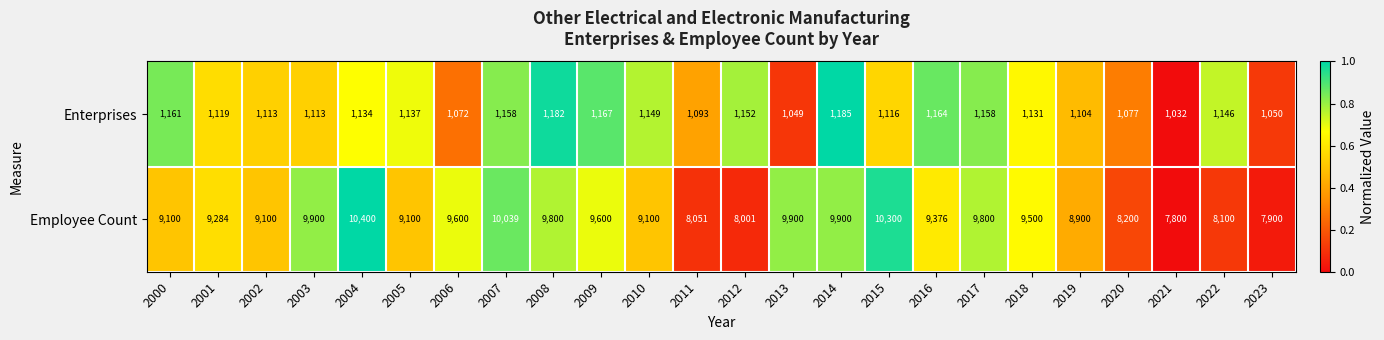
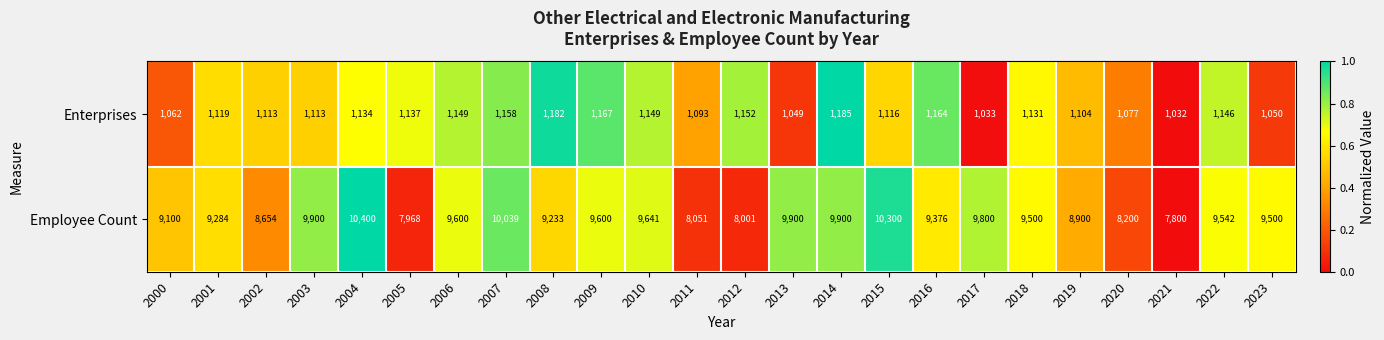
Enterprises, 2000: 1,161 -> 1,062
Enterprises, 2006: 1,072 -> 1,149
Enterprises, 2017: 1,158 -> 1,033
Employee Count, 2002: 9,100 -> 8,654
Employee Count, 2005: 9,100 -> 7,968
Employee Count, 2008: 9,800 -> 9,233
Employee Count, 2010: 9,100 -> 9,641
Employee Count, 2022: 8,100 -> 9,542
Employee Count, 2023: 7,900 -> 9,500
